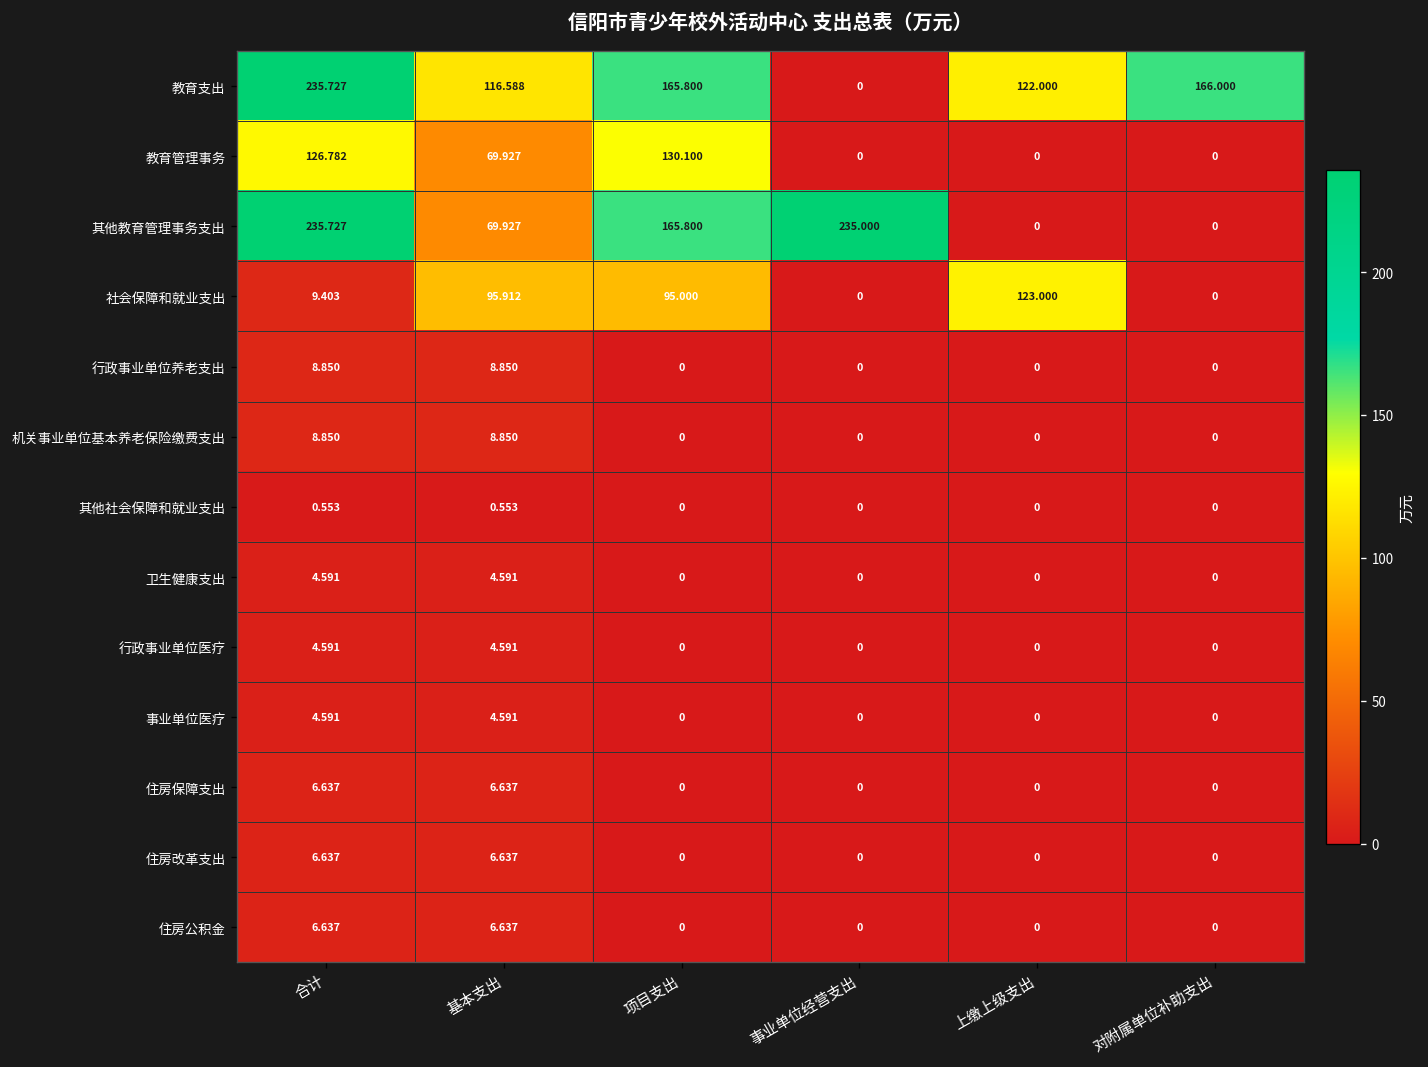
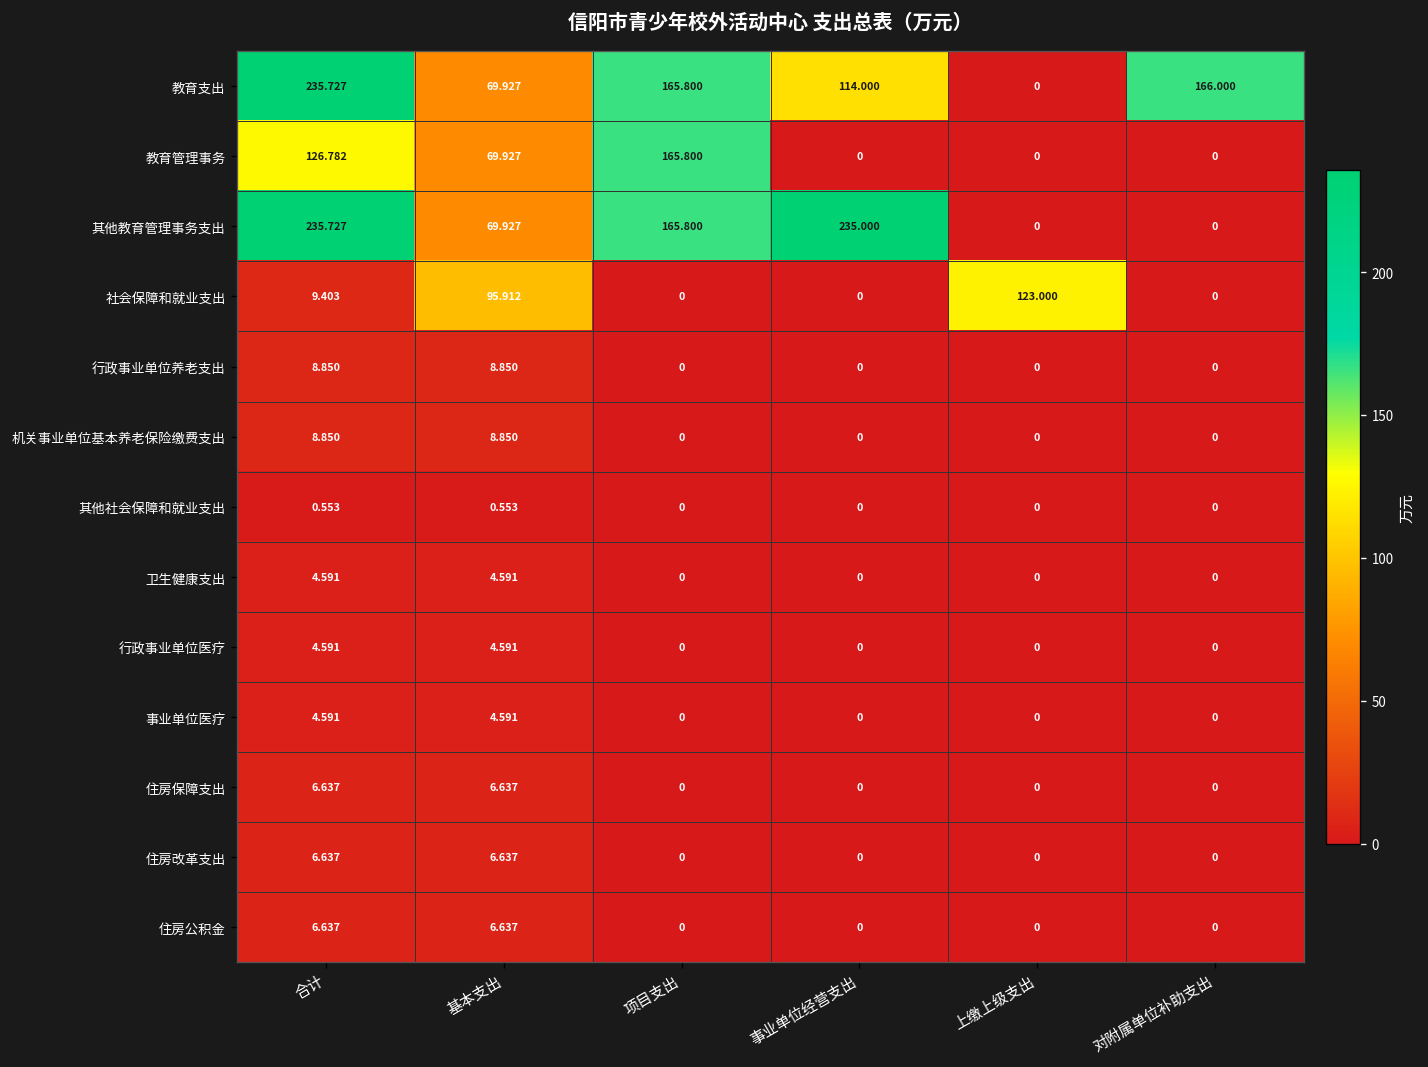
教育支出, 基本支出: 116.588 -> 69.927
教育支出, 事业单位经营支出: 0 -> 114.000
教育支出, 上缴上级支出: 122.000 -> 0
教育管理事务, 项目支出: 130.100 -> 165.800
社会保障和就业支出, 项目支出: 95.000 -> 0
